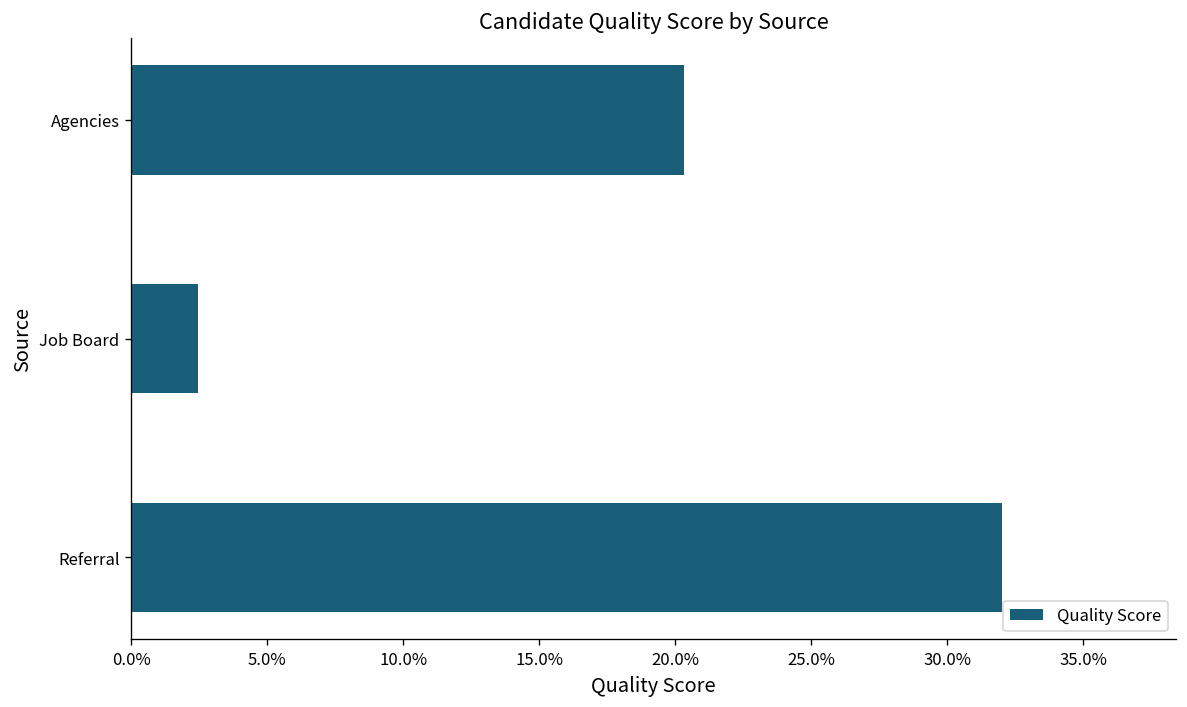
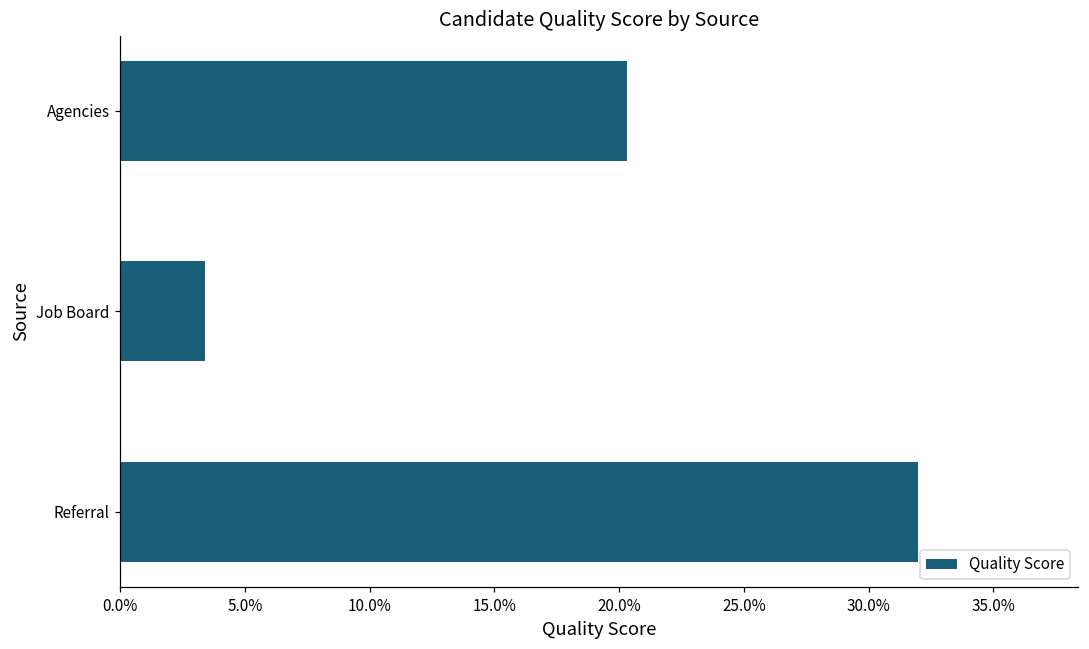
Job Board: 2.5% -> 3.4%
